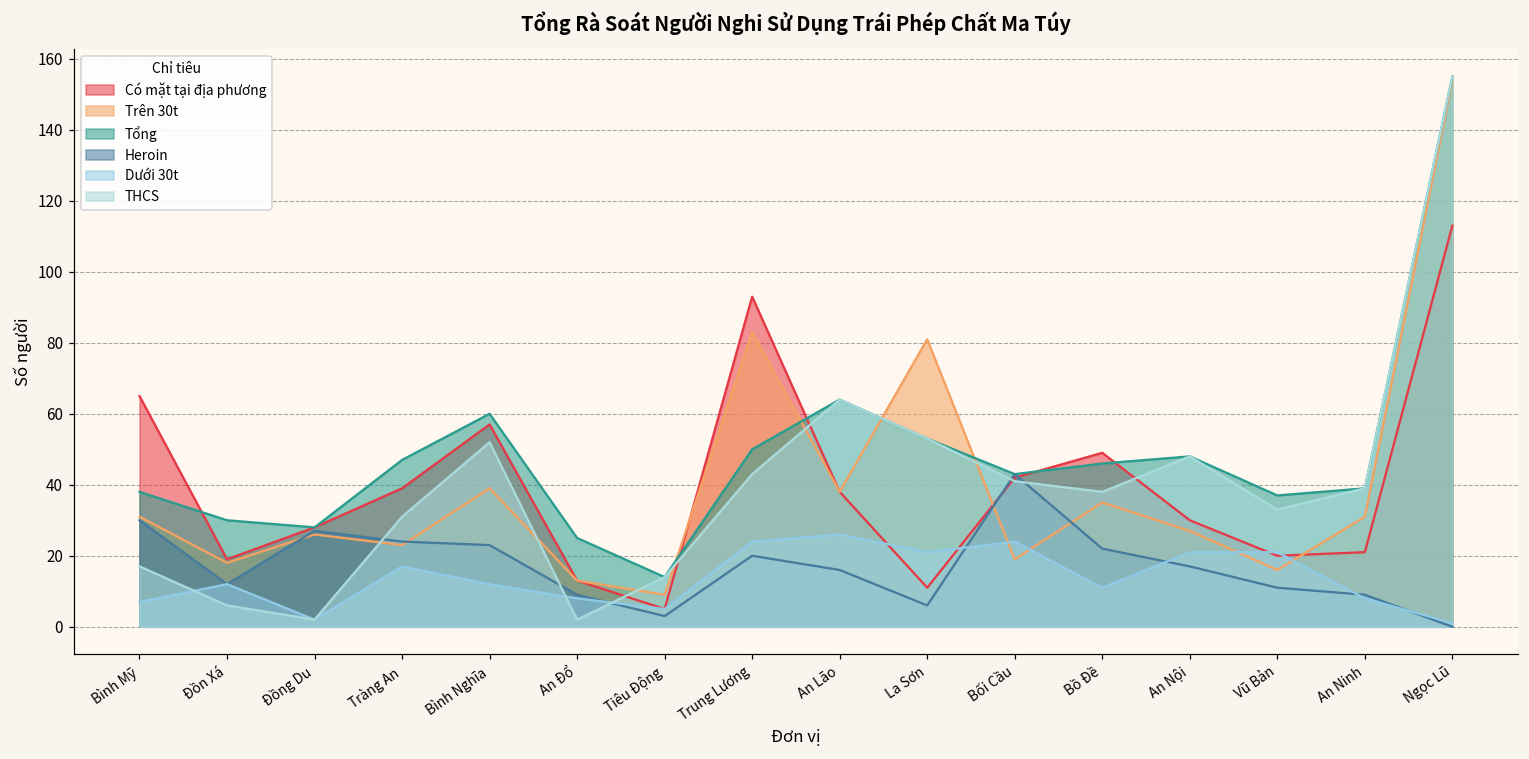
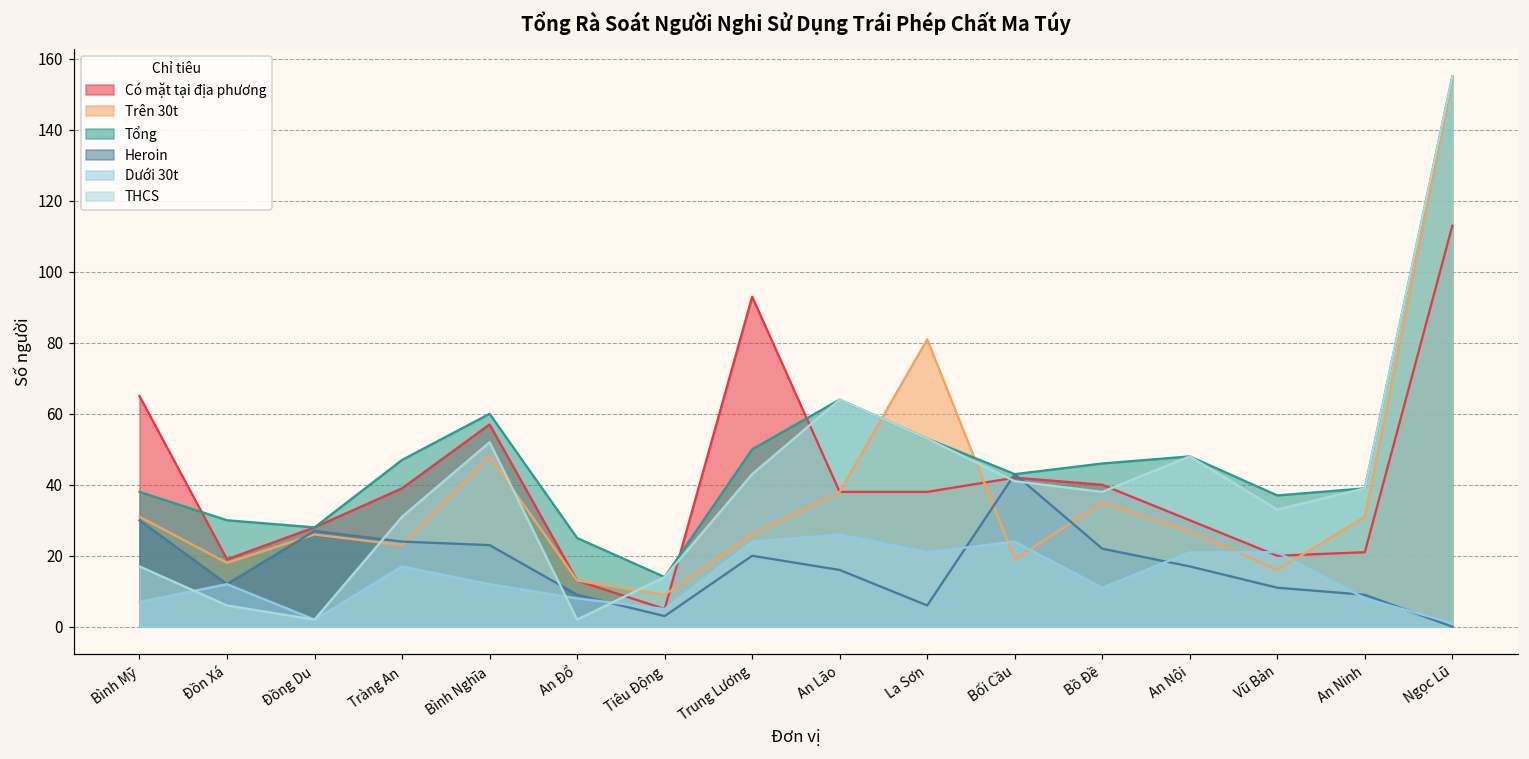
Trên 30t, Bình Nghĩa: 39 -> 48
Trên 30t, Trung Lương: 83 -> 26
Có mặt tại địa phương, La Sơn: 11 -> 38
Có mặt tại địa phương, Bồ Đề: 49 -> 40
